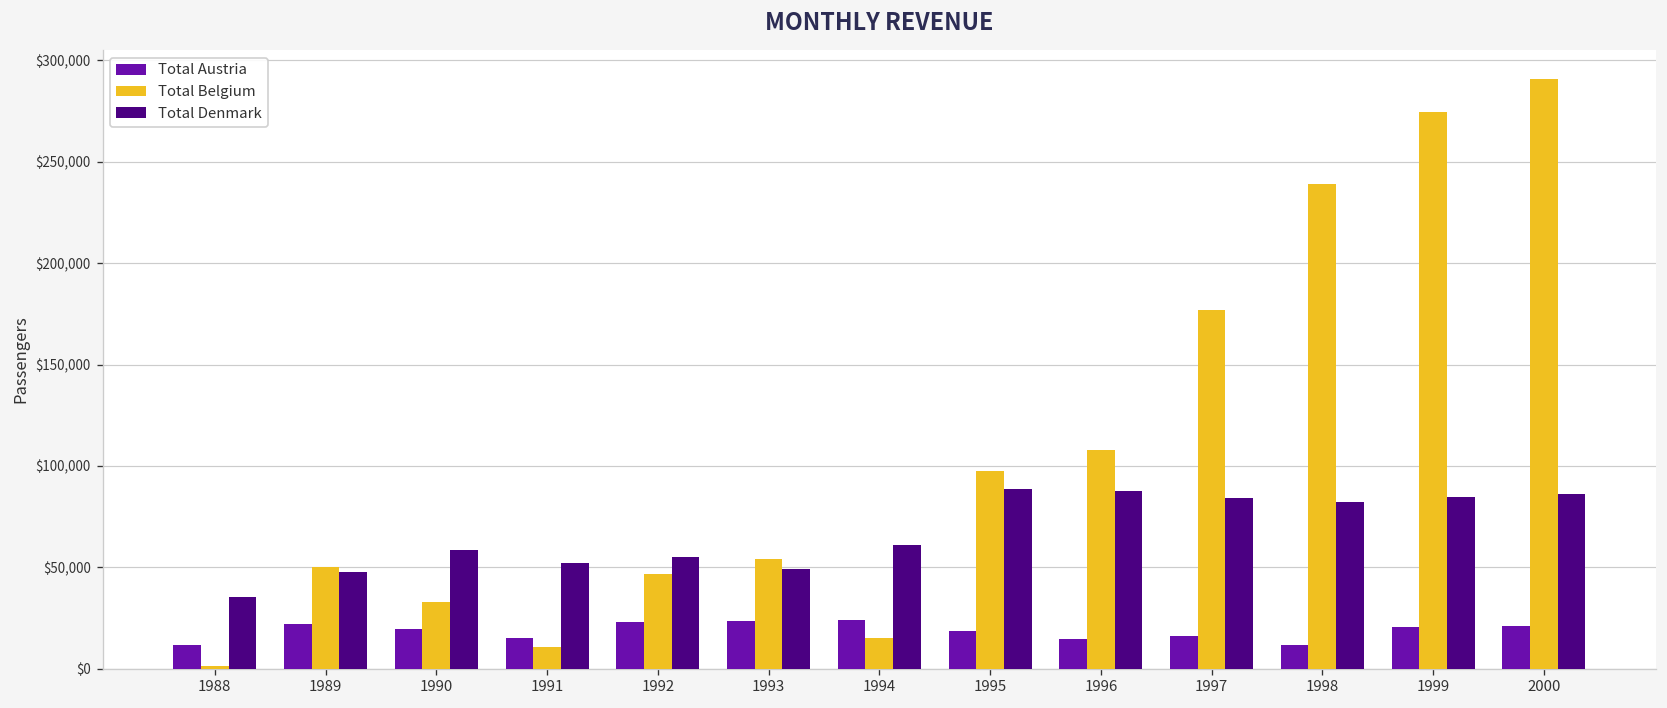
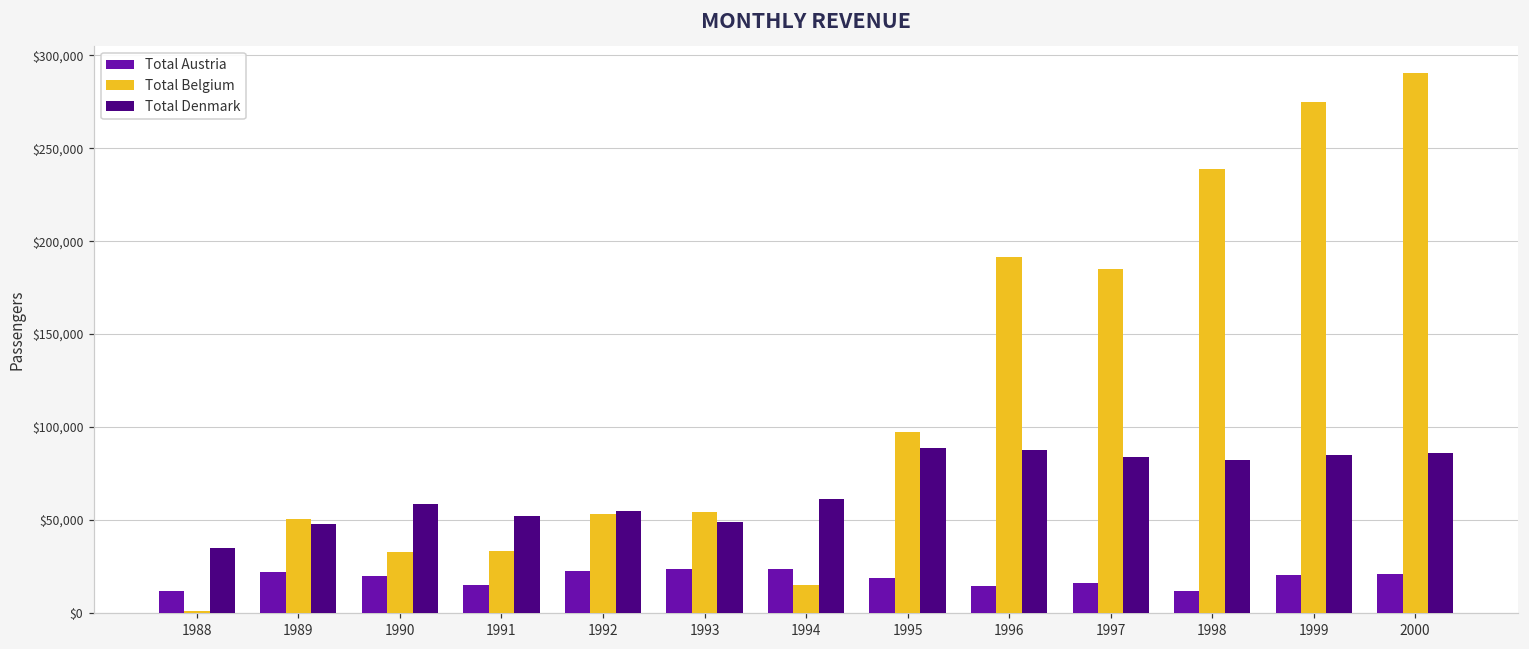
Total Belgium, 1991: $11,000 -> $33,000
Total Belgium, 1992: $47,000 -> $53,000
Total Belgium, 1996: $108,000 -> $192,000
Total Belgium, 1997: $177,000 -> $185,000
